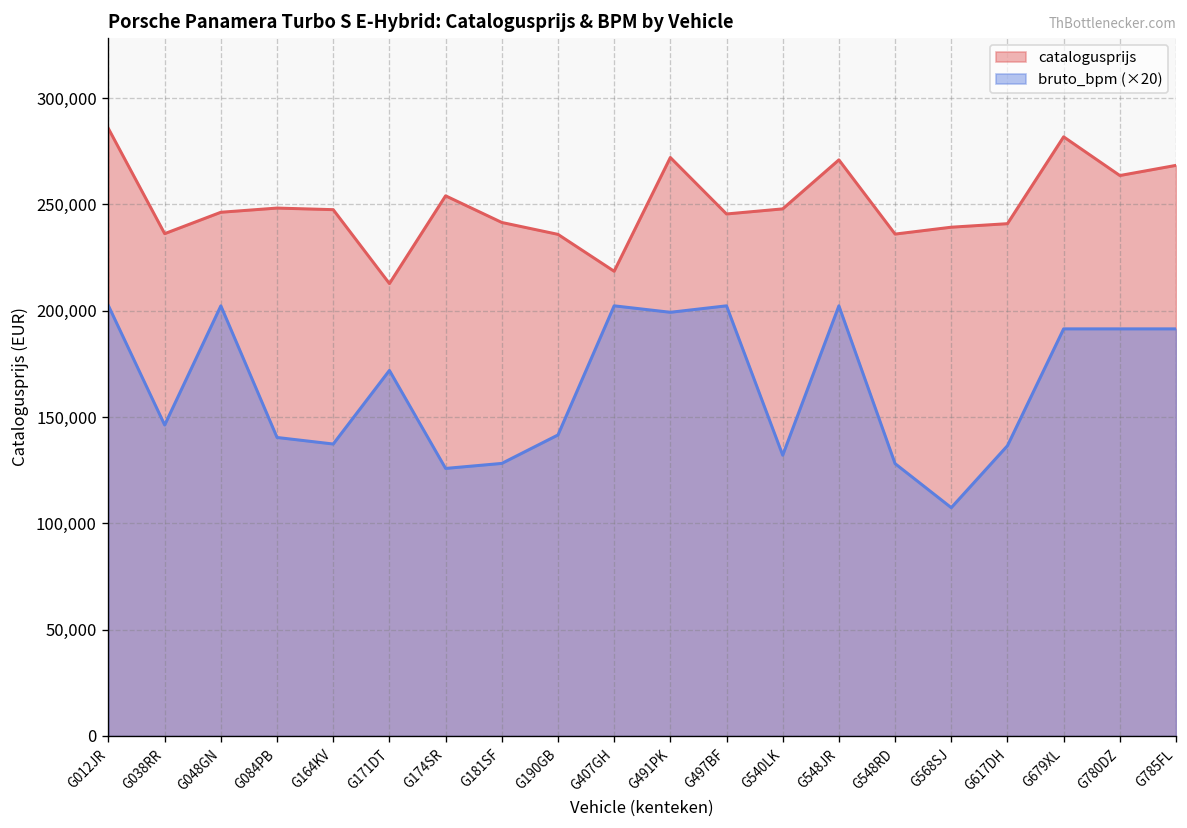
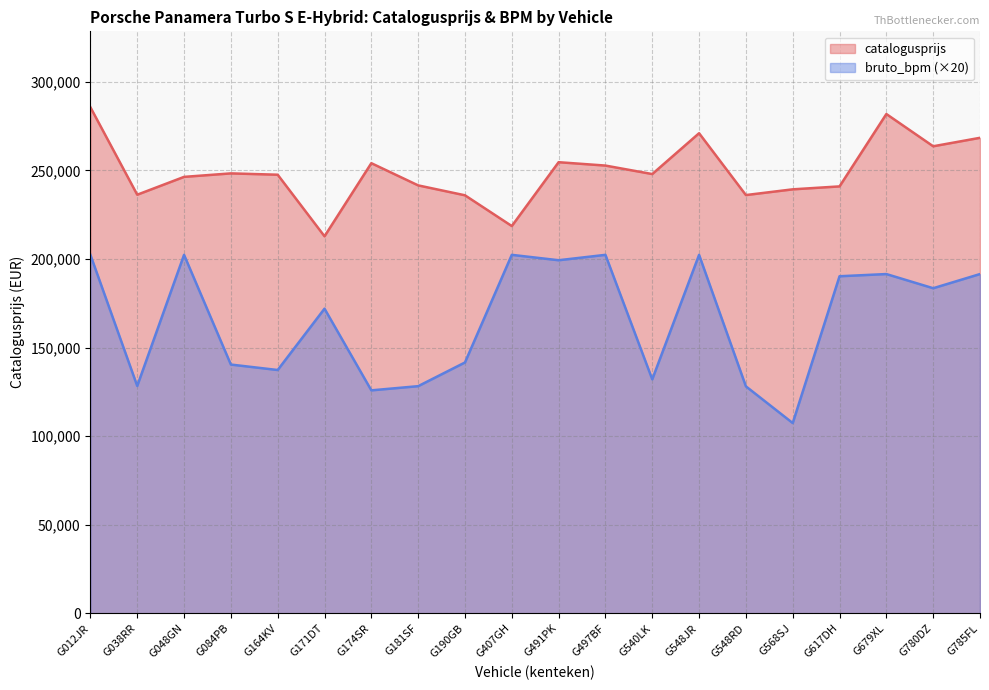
bruto_bpm (×20), G038RR: 146,000 -> 128,000
catalogusprijs, G491PK: 272,000 -> 255,000
catalogusprijs, G497BF: 246,000 -> 253,000
bruto_bpm (×20), G617DH: 137,000 -> 190,000
bruto_bpm (×20), G780DZ: 191,000 -> 183,000
